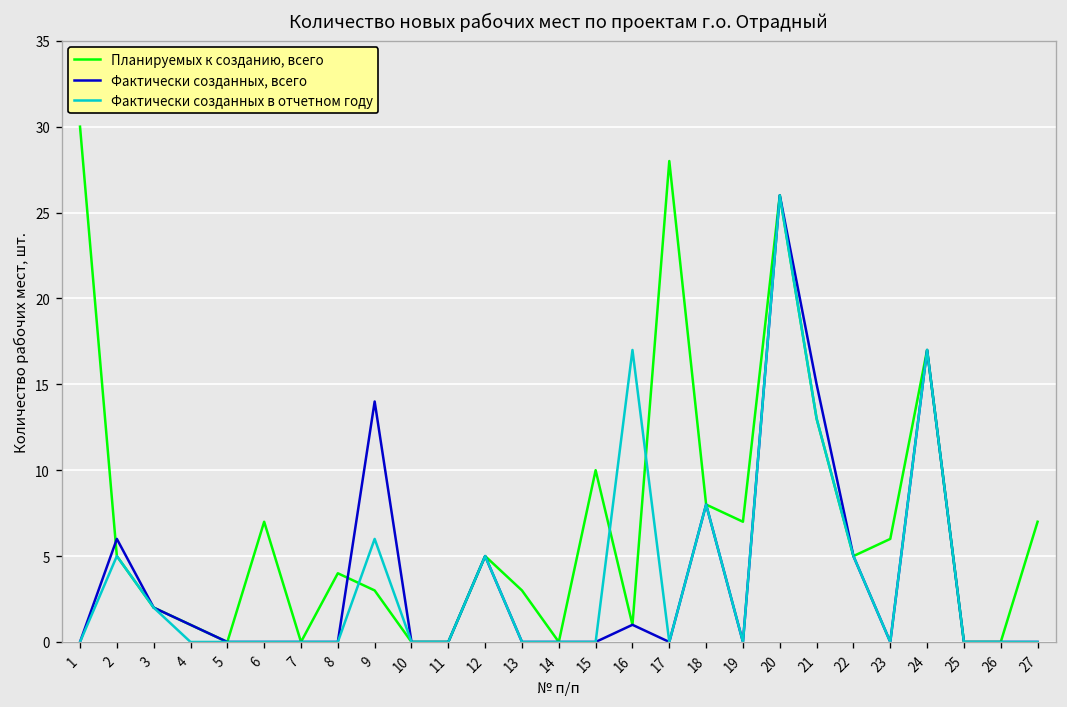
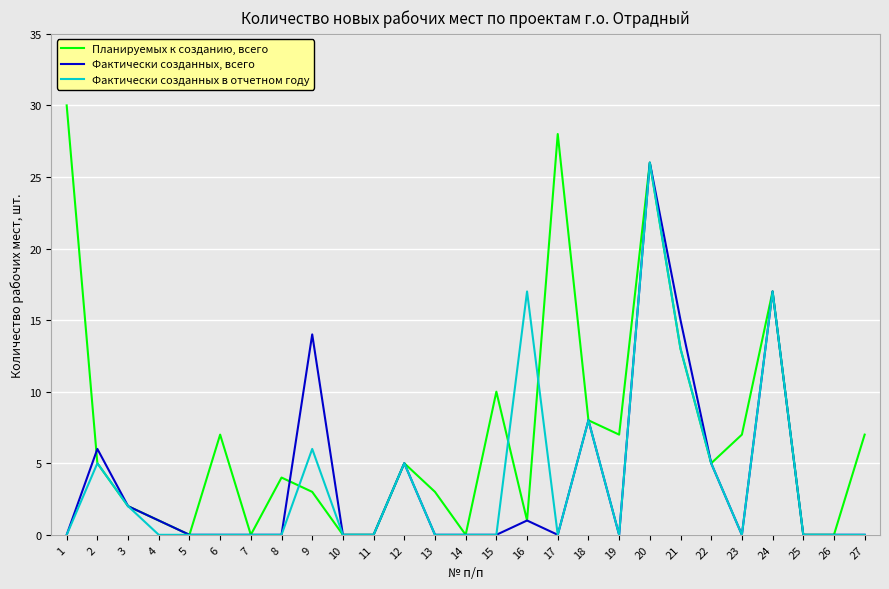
Планируемых к созданию, всего, 23: 6 -> 7
